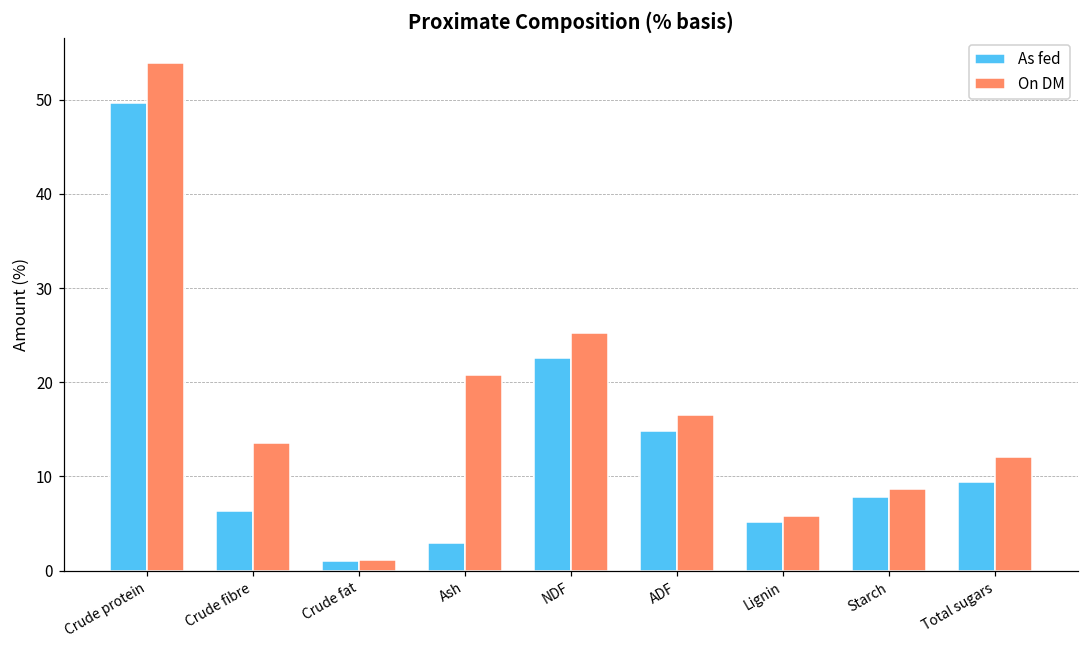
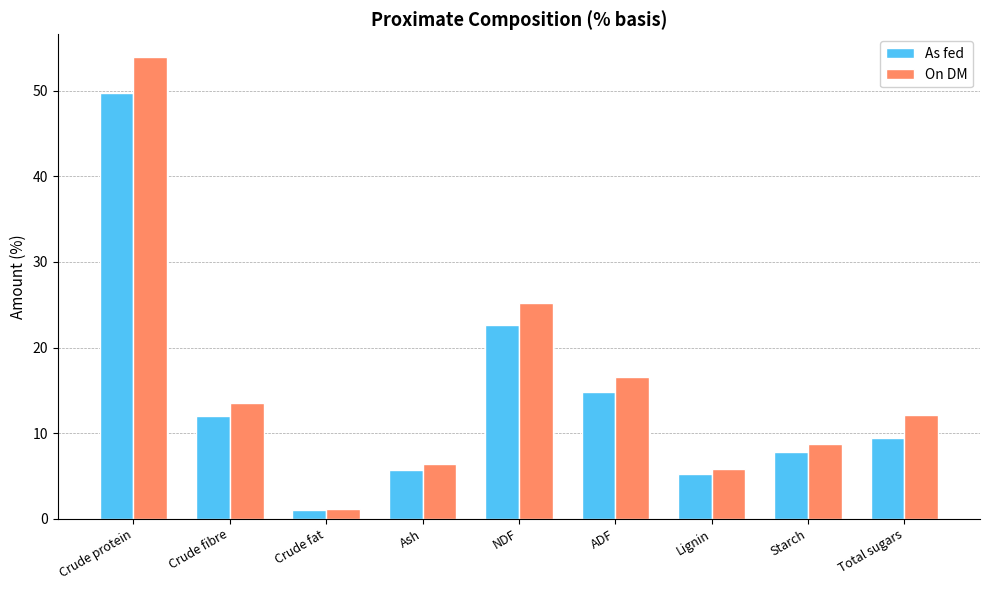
As fed, Crude fibre: 6 -> 12
As fed, Ash: 3 -> 6
On DM, Ash: 21 -> 6
